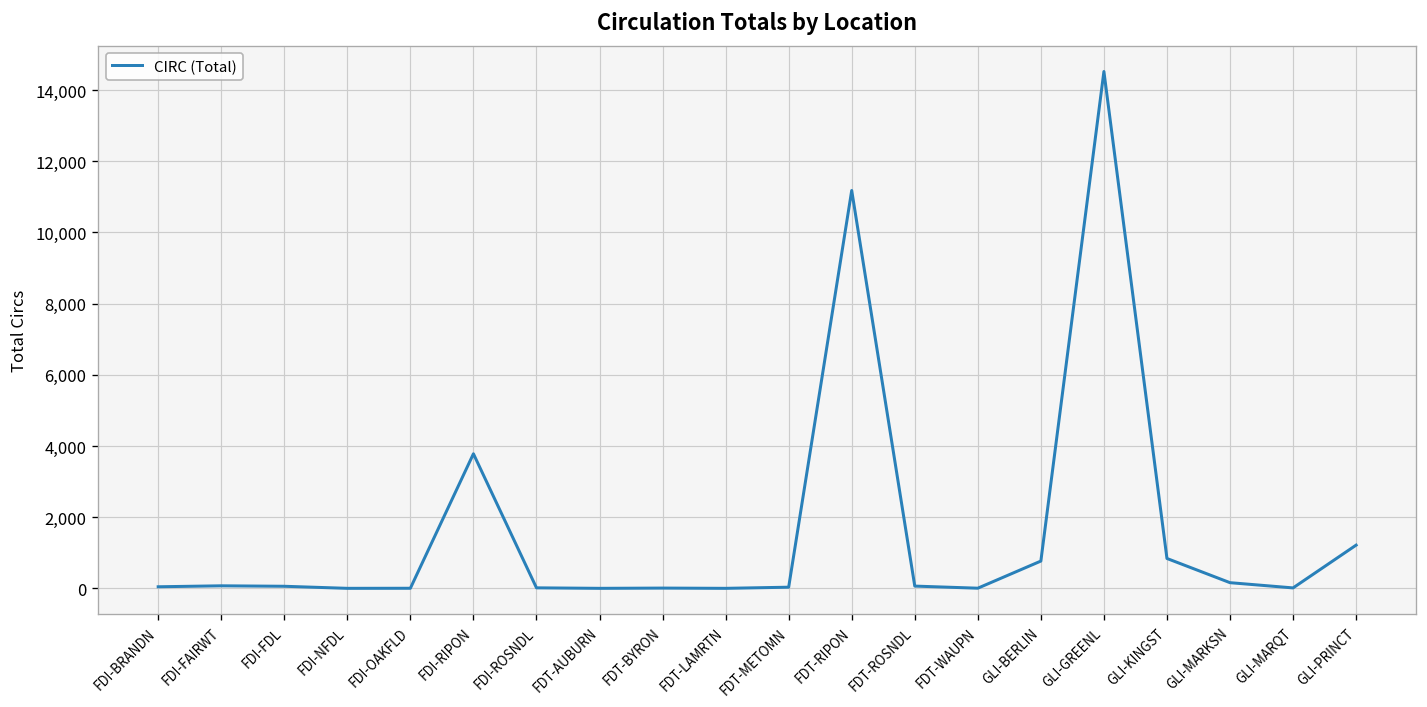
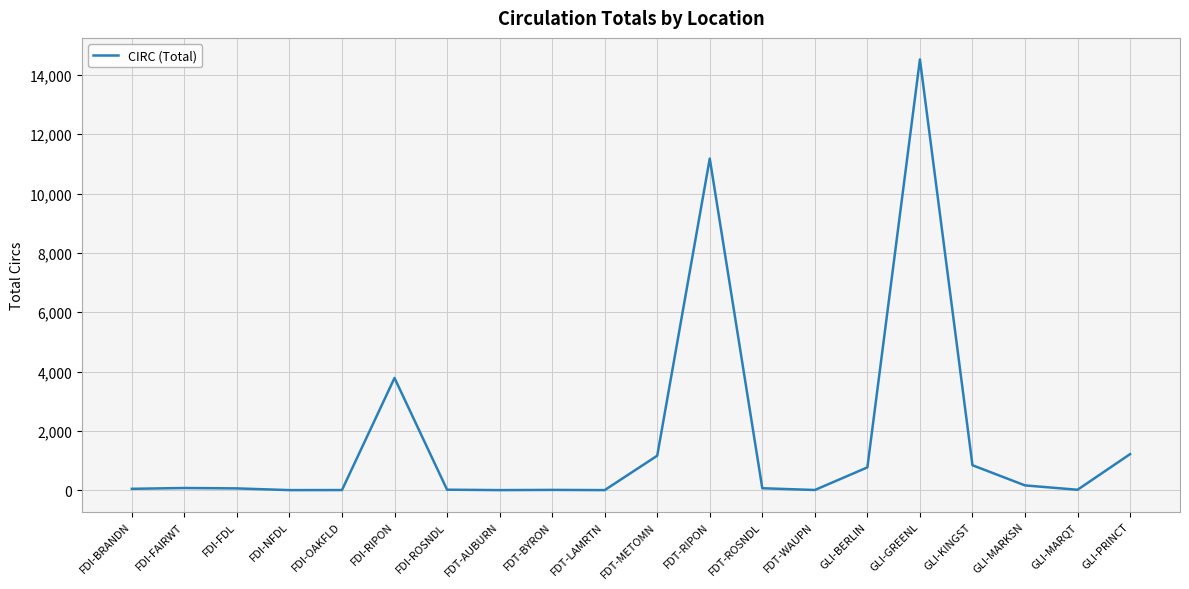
FDT-METOMN: 0 -> 1,200
